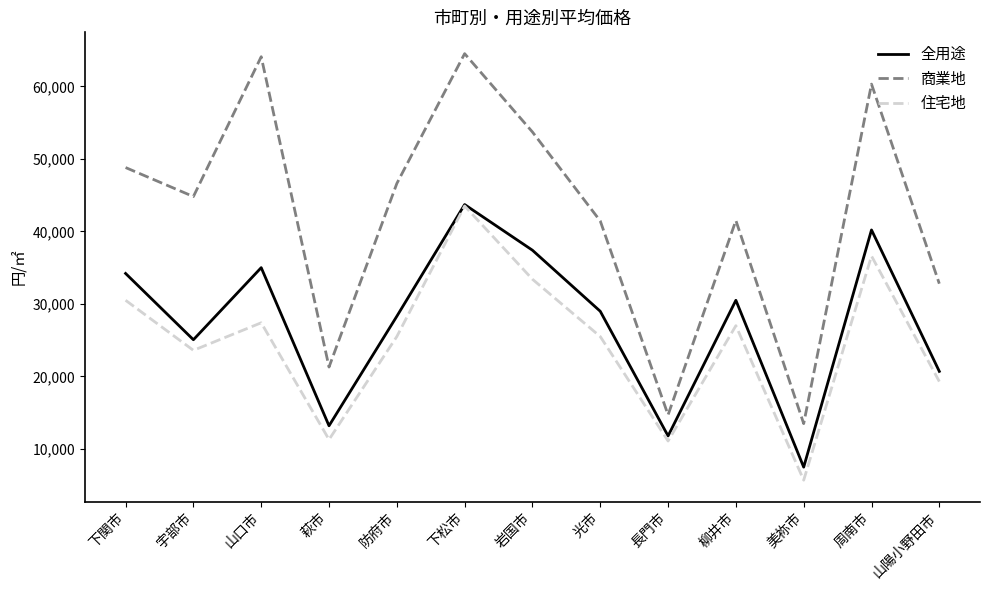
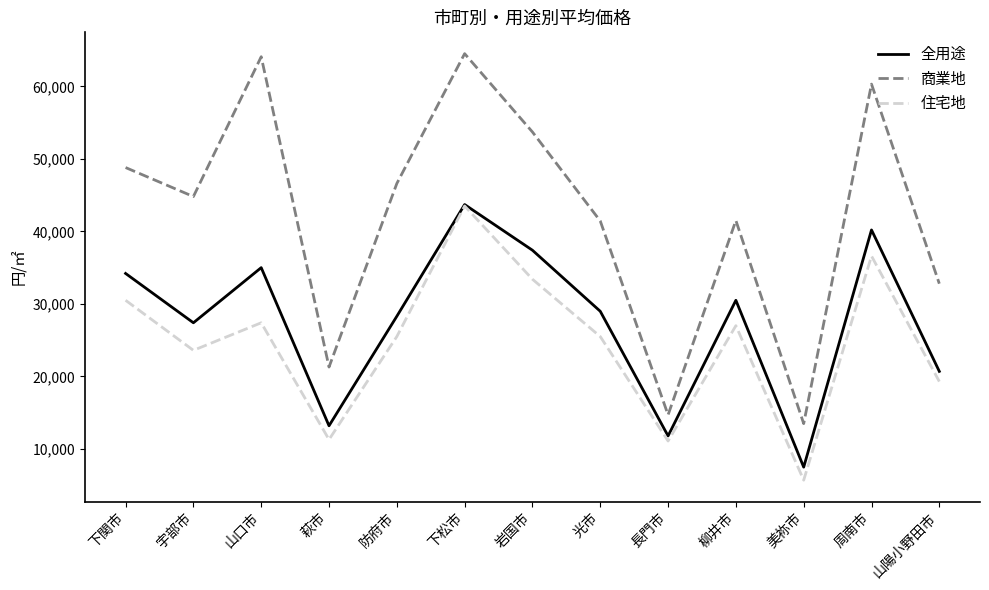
全用途, 宇部市: 25,000 -> 27,000
